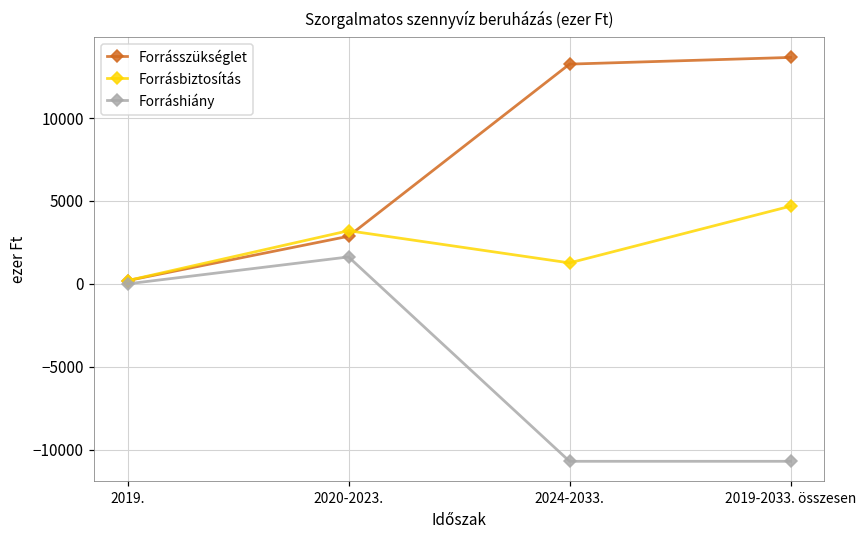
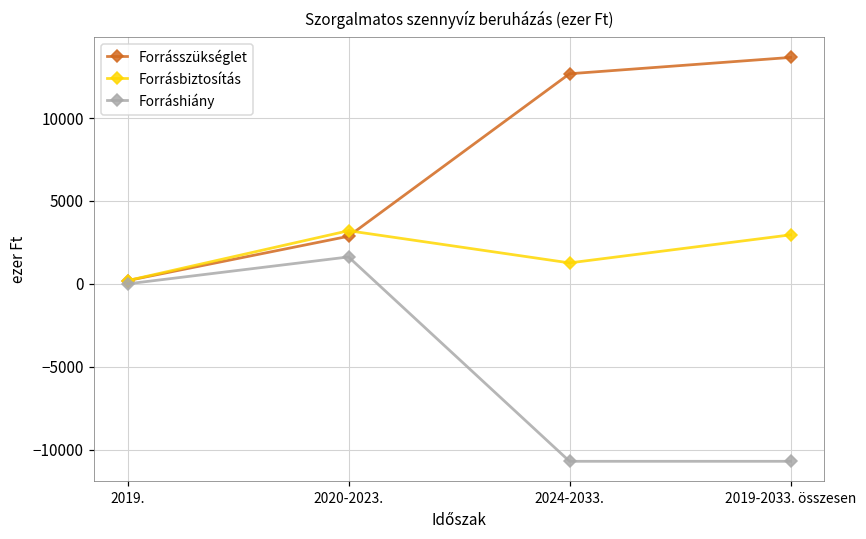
Forrásszükséglet, 2024-2033.: 13300 -> 12700
Forrásbiztosítás, 2019-2033. összesen: 4700 -> 3000
